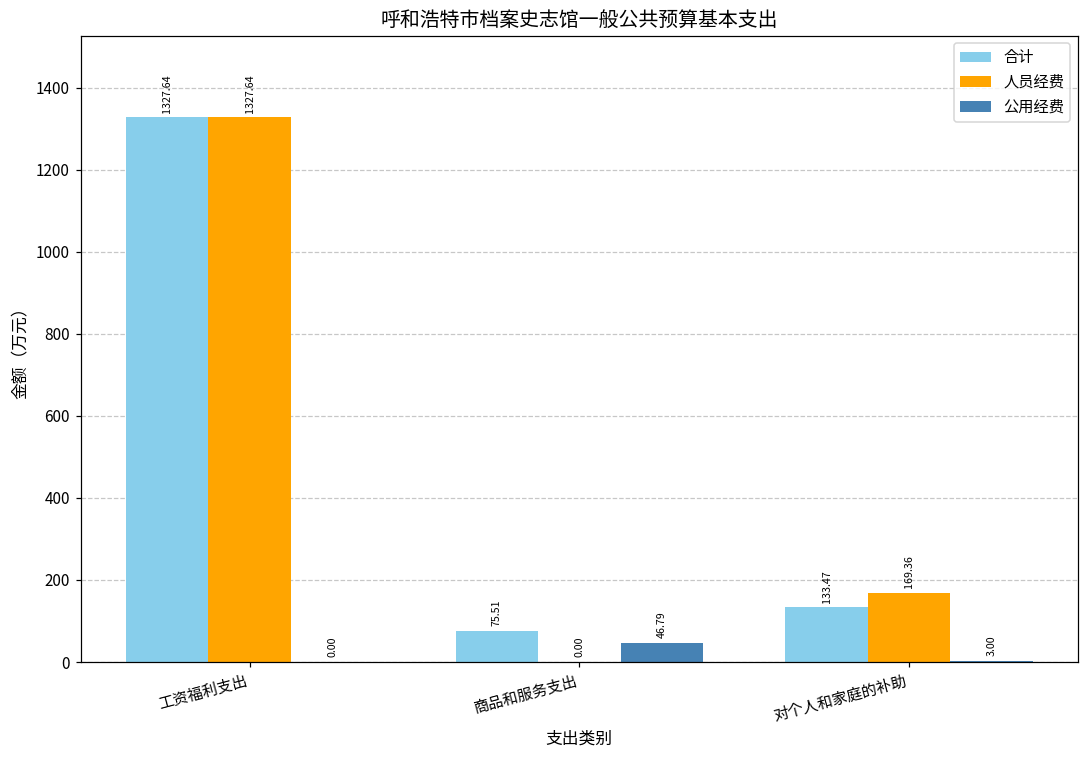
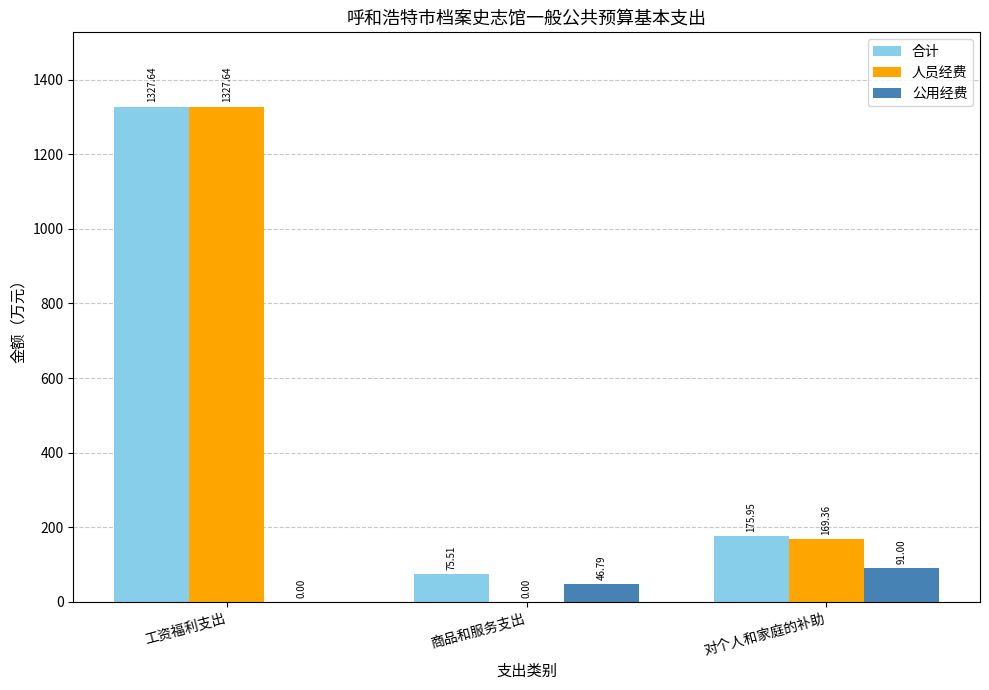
合计, 对个人和家庭的补助: 133.47 -> 175.95
公用经费, 对个人和家庭的补助: 3.00 -> 91.00
